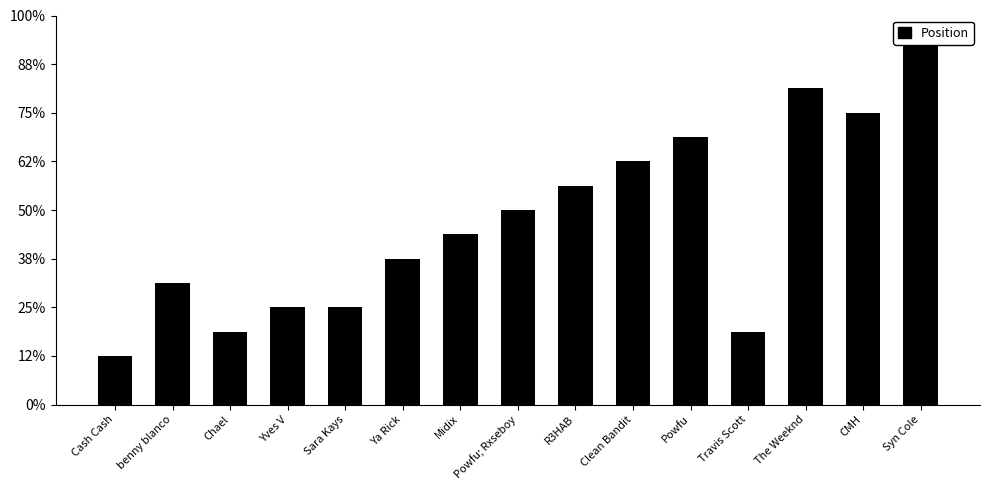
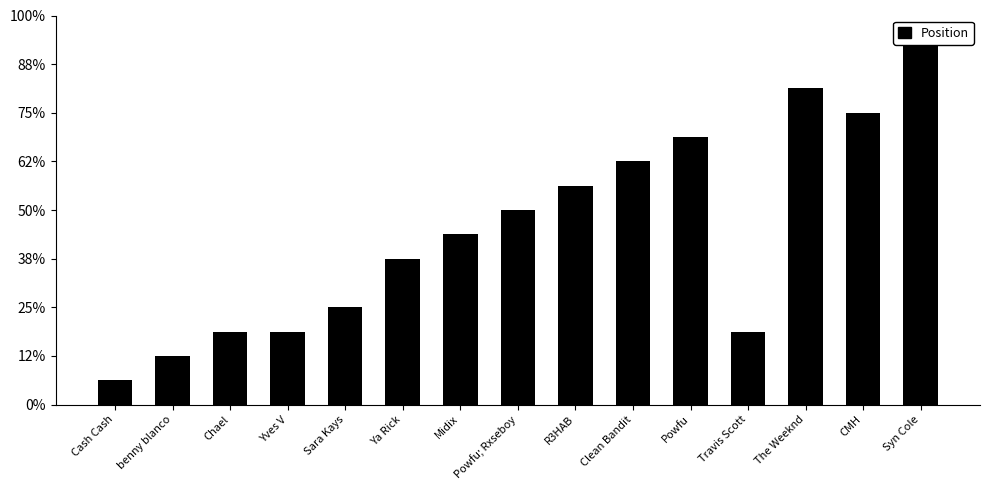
Cash Cash: 13% -> 6%
benny blanco: 31% -> 13%
Yves V: 25% -> 19%
